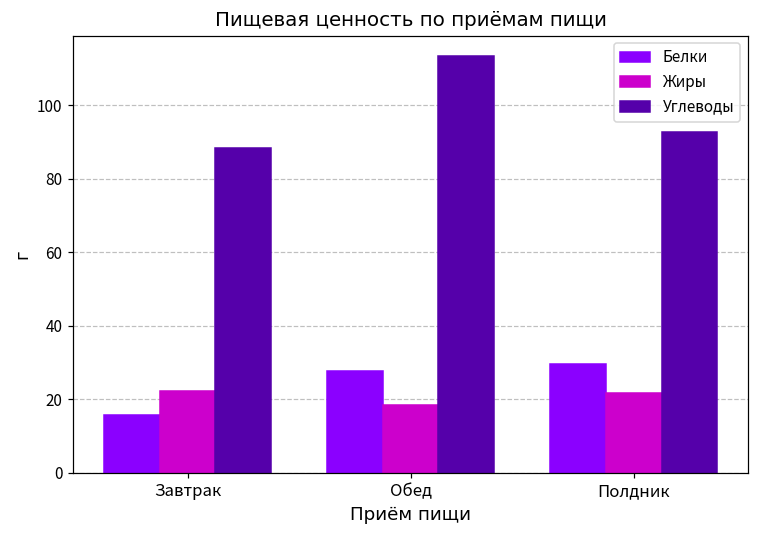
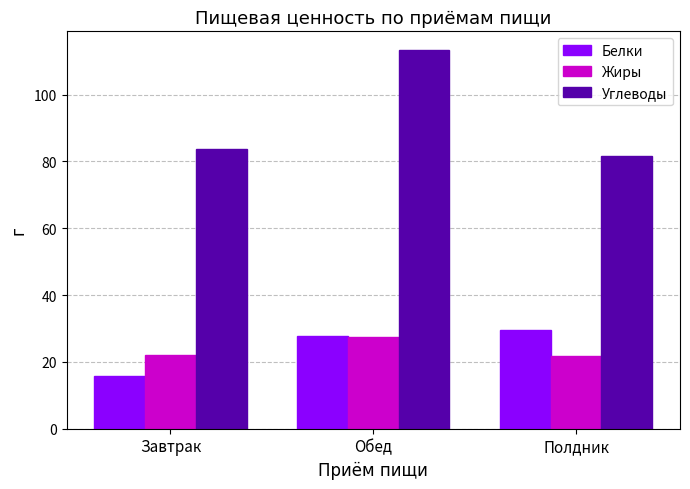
Углеводы, Завтрак: 88 -> 84
Жиры, Обед: 19 -> 27
Углеводы, Полдник: 93 -> 82
